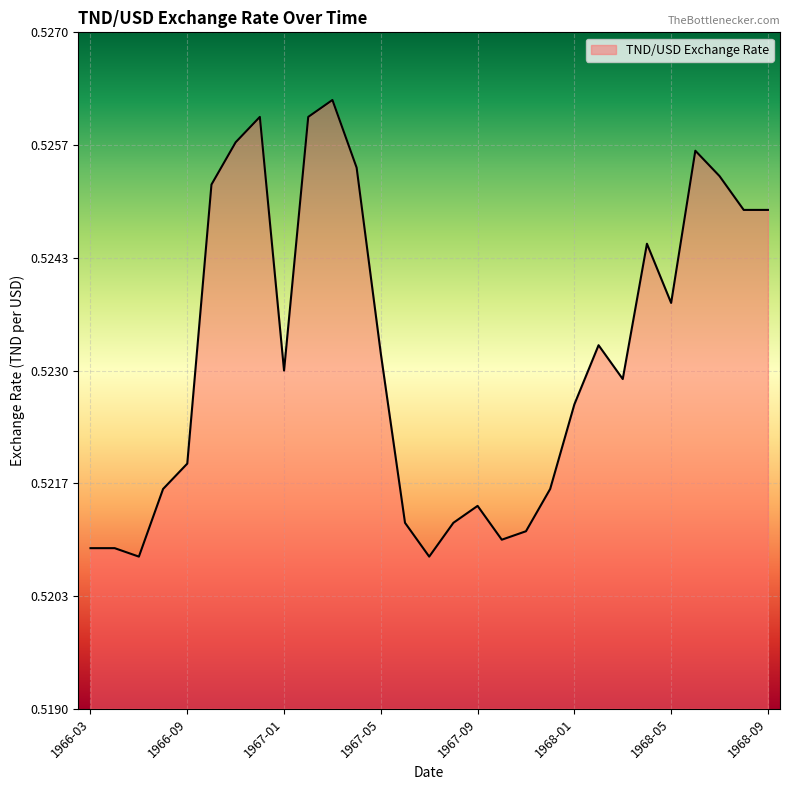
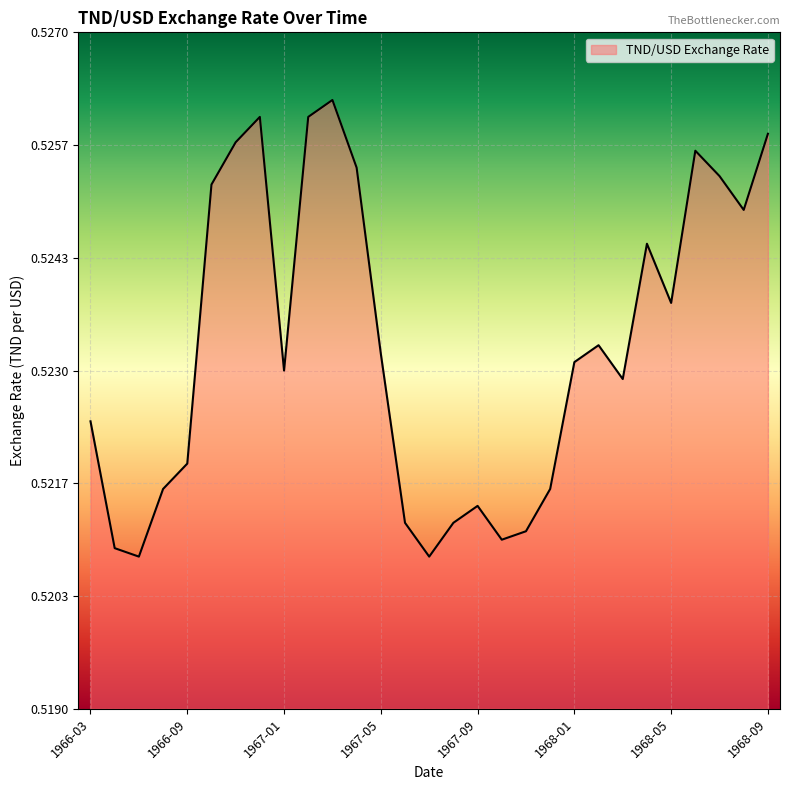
1966-03: 0.5209 -> 0.5224
1968-01: 0.5226 -> 0.5231
1968-09: 0.5249 -> 0.5258
